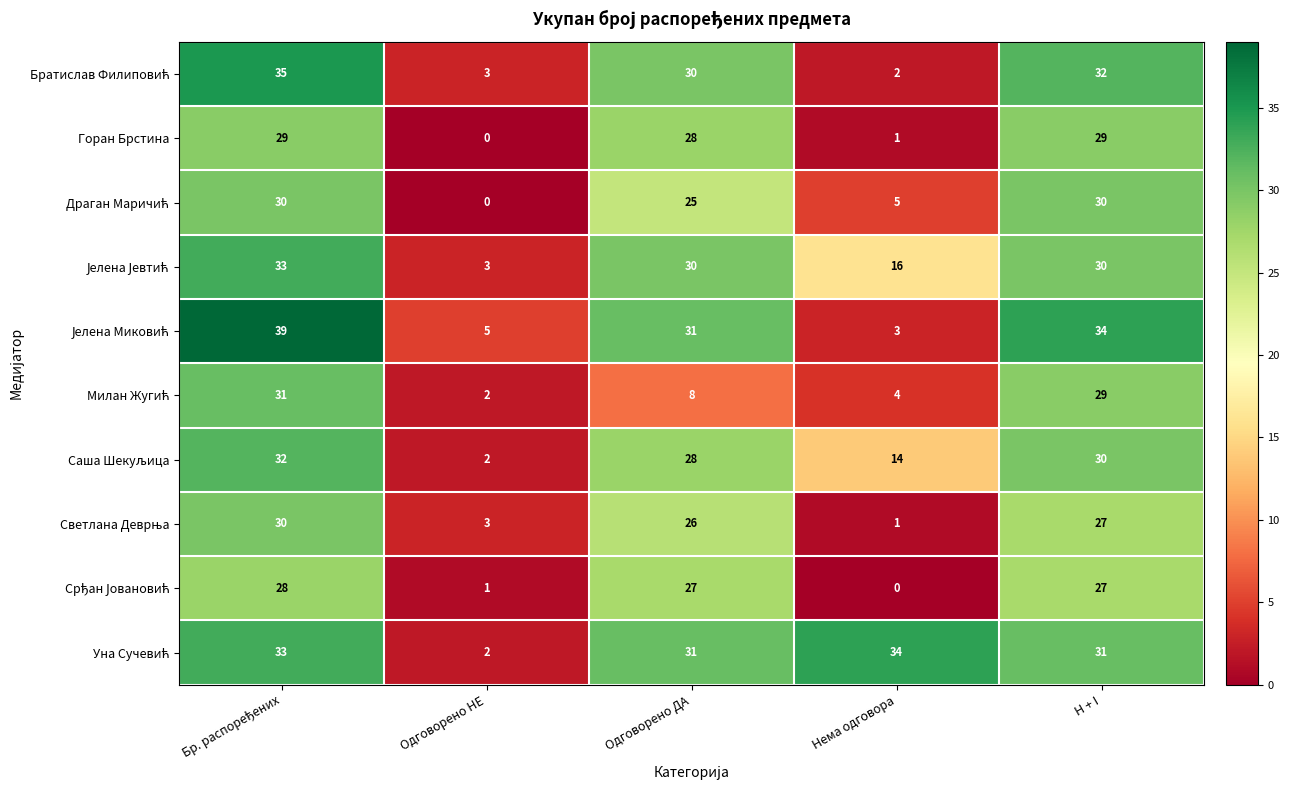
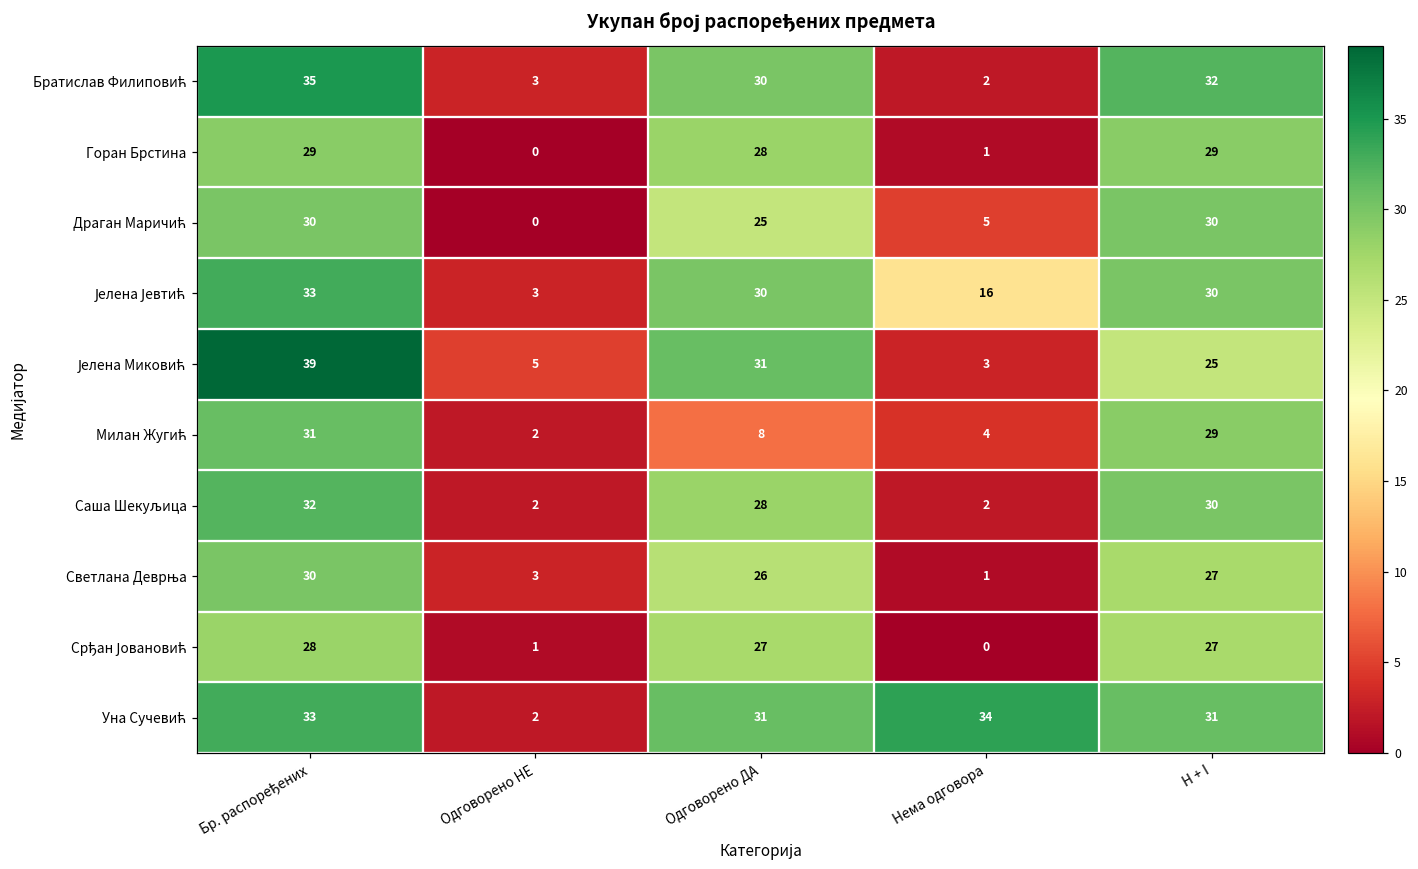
Јелена Миковић, H + I: 34 -> 25
Саша Шекуљица, Нема одговора: 14 -> 2
